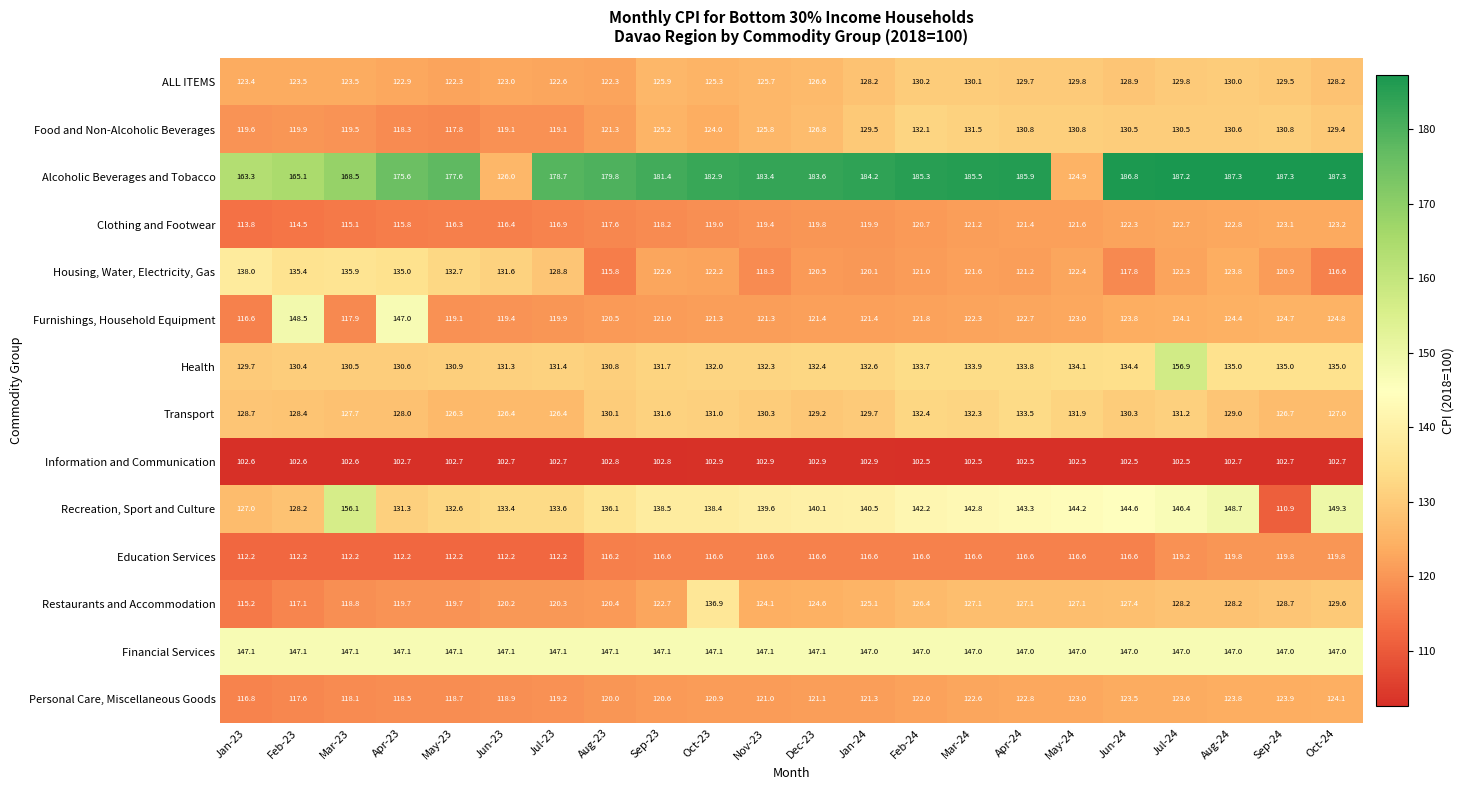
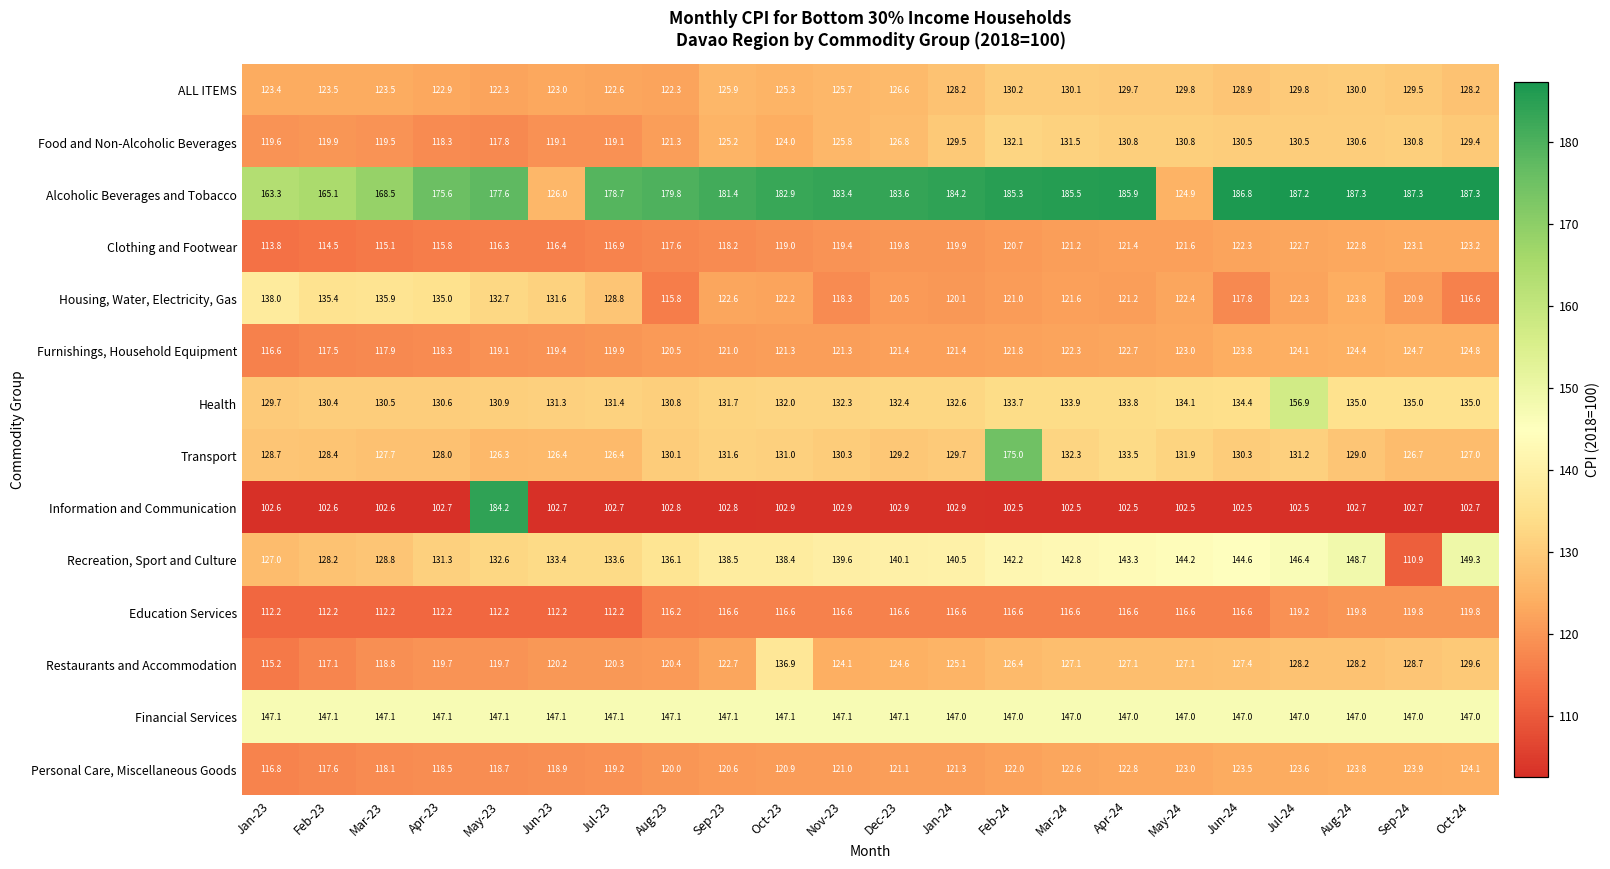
Furnishings, Household Equipment, Feb-23: 148.5 -> 117.5
Furnishings, Household Equipment, Apr-23: 147.0 -> 118.3
Transport, Feb-24: 132.4 -> 175.0
Information and Communication, May-23: 102.7 -> 184.2
Recreation, Sport and Culture, Mar-23: 156.1 -> 128.8
